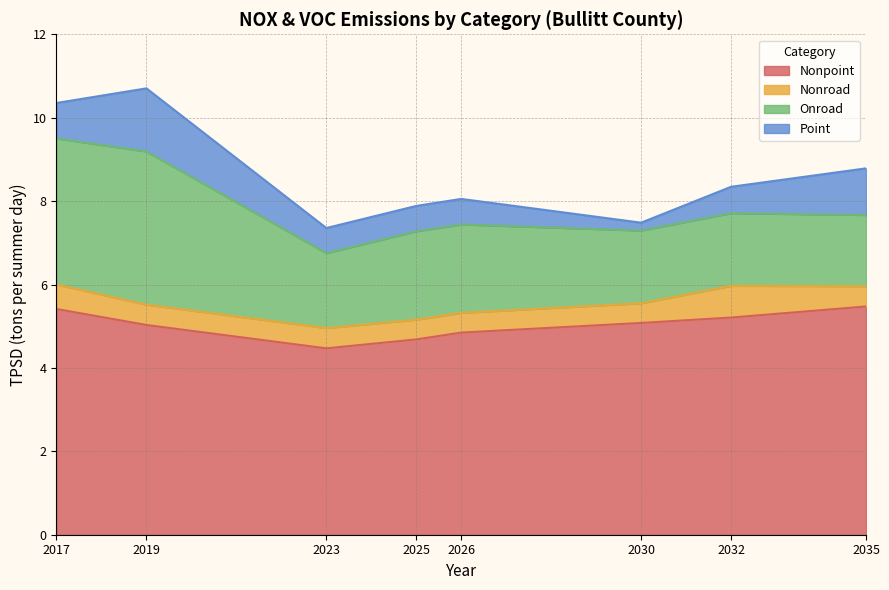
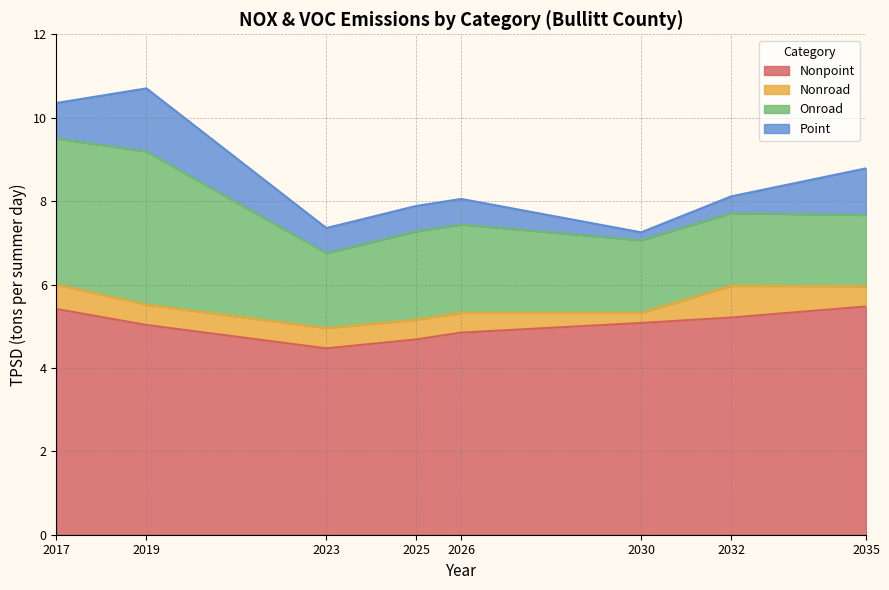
Nonroad, 2030: 0.5 -> 0.2
Point, 2032: 0.6 -> 0.4
